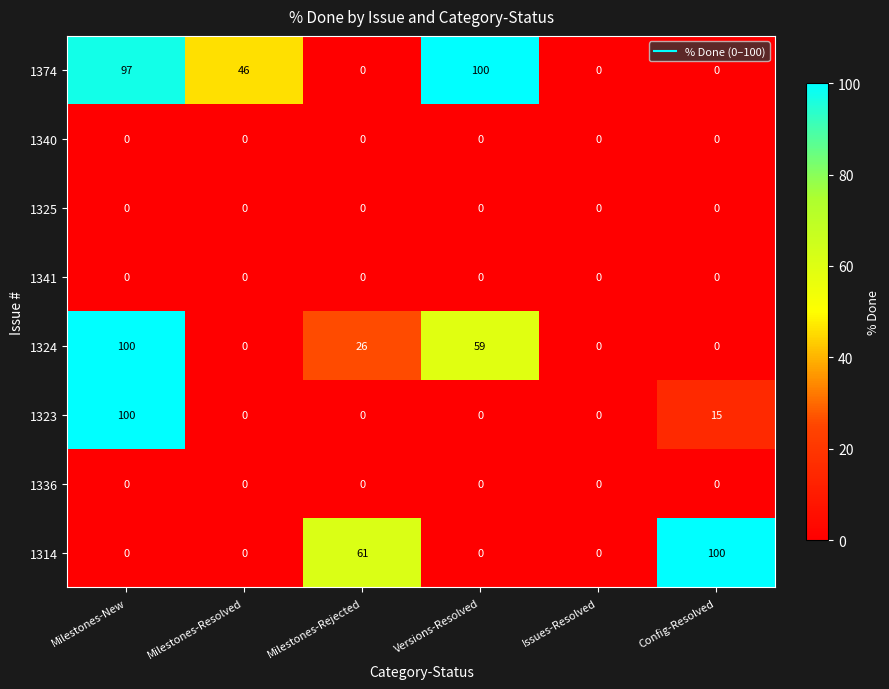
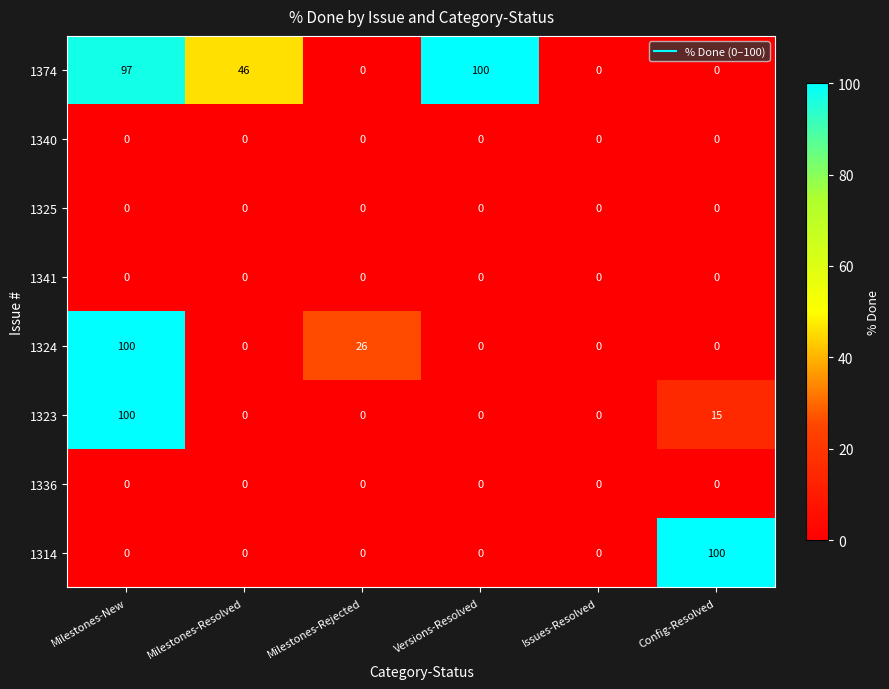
1324, Versions-Resolved: 59 -> 0
1314, Milestones-Rejected: 61 -> 0
